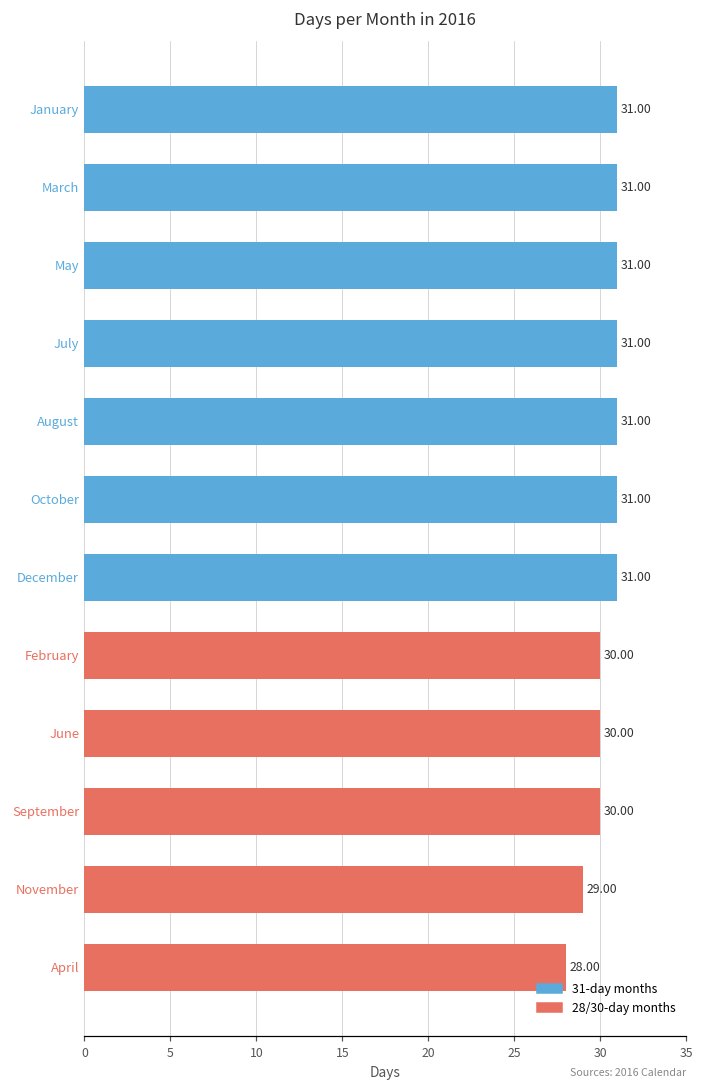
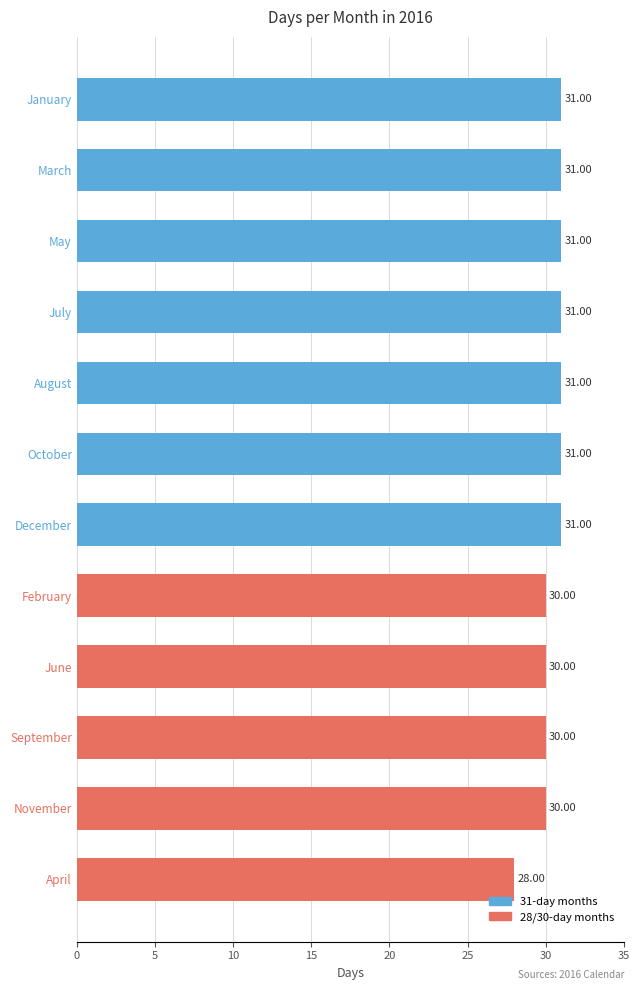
November: 29.00 -> 30.00
